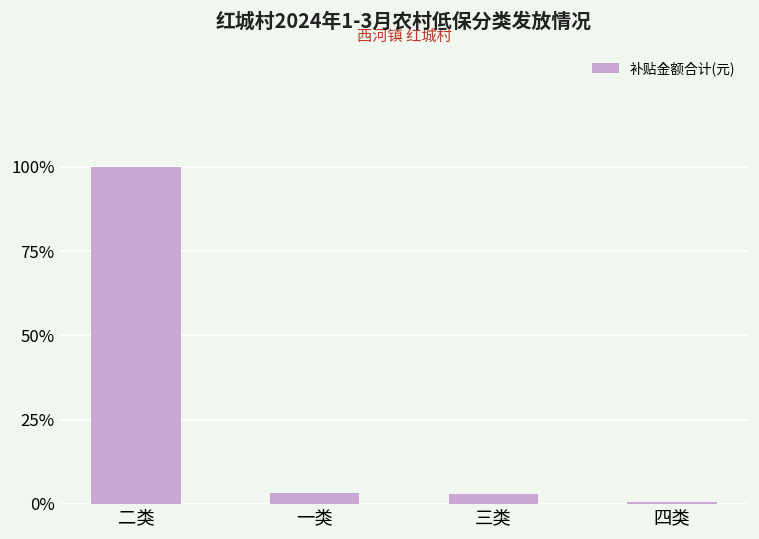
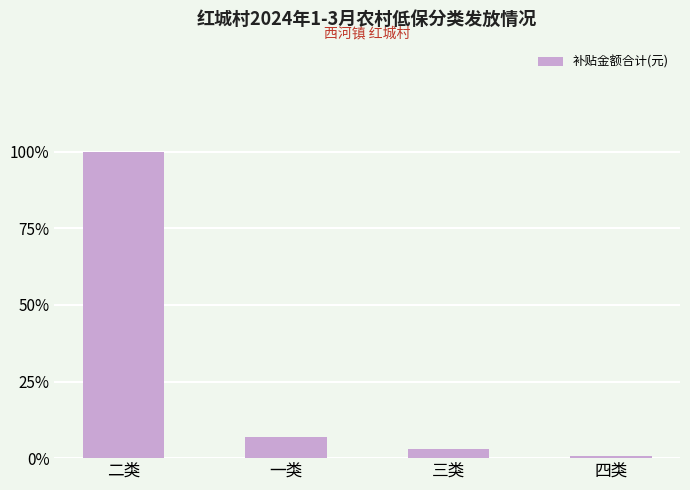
一类: 3% -> 7%
